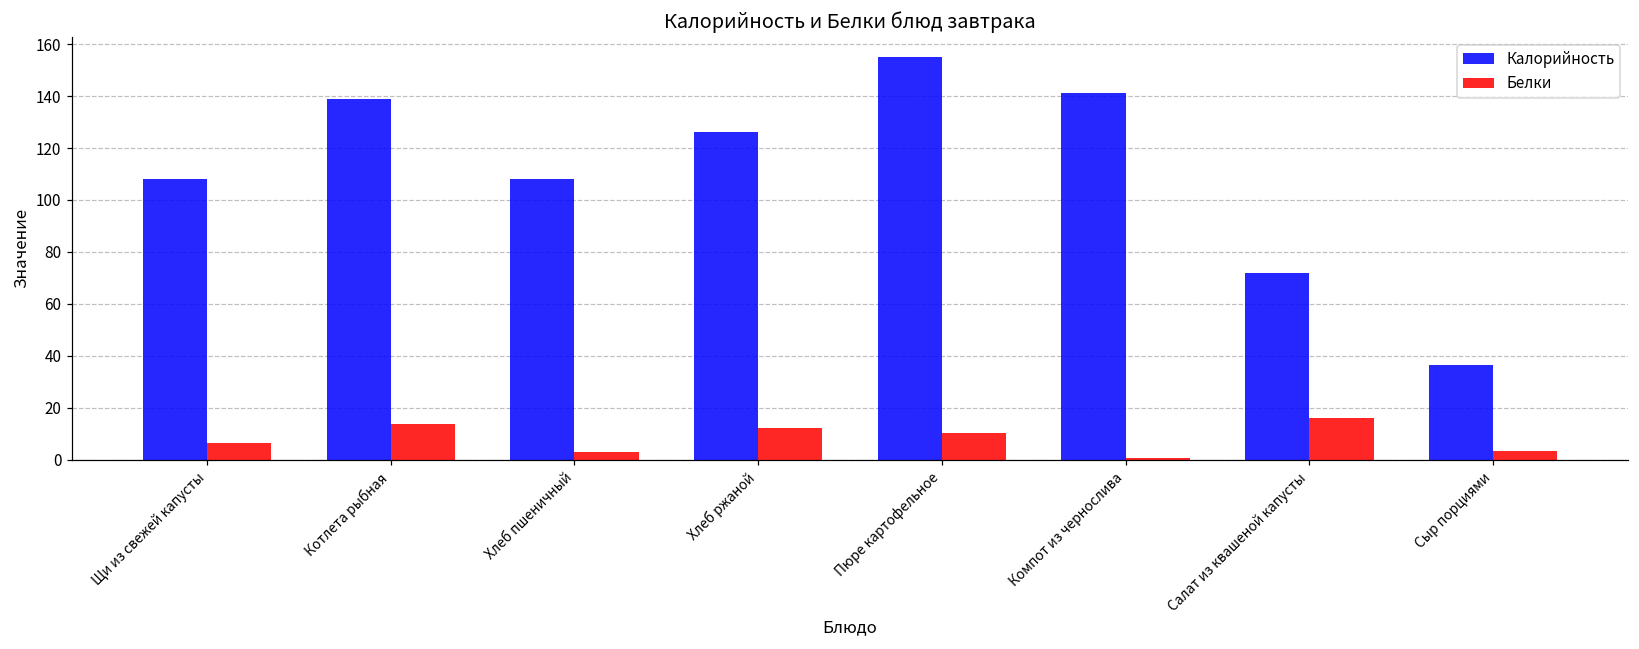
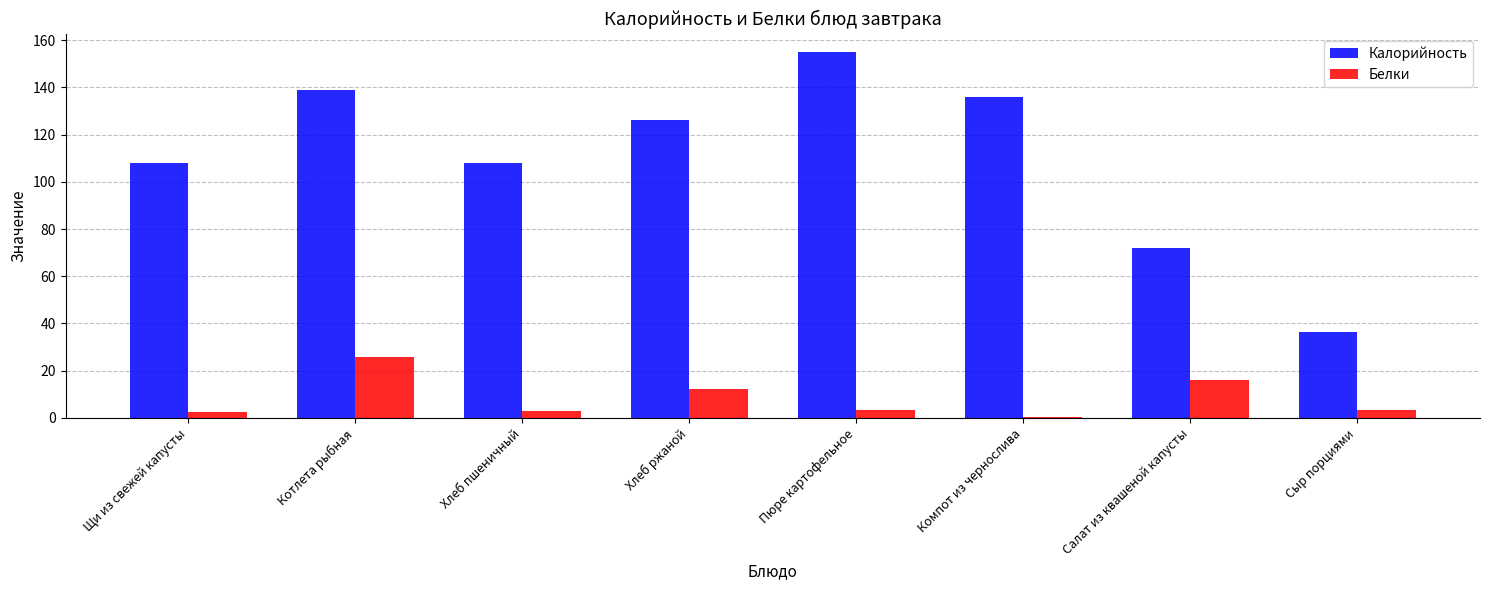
Белки, Щи из свежей капусты: 6 -> 2
Белки, Котлета рыбная: 14 -> 26
Белки, Пюре картофельное: 10 -> 3
Калорийность, Компот из чернослива: 141 -> 136
